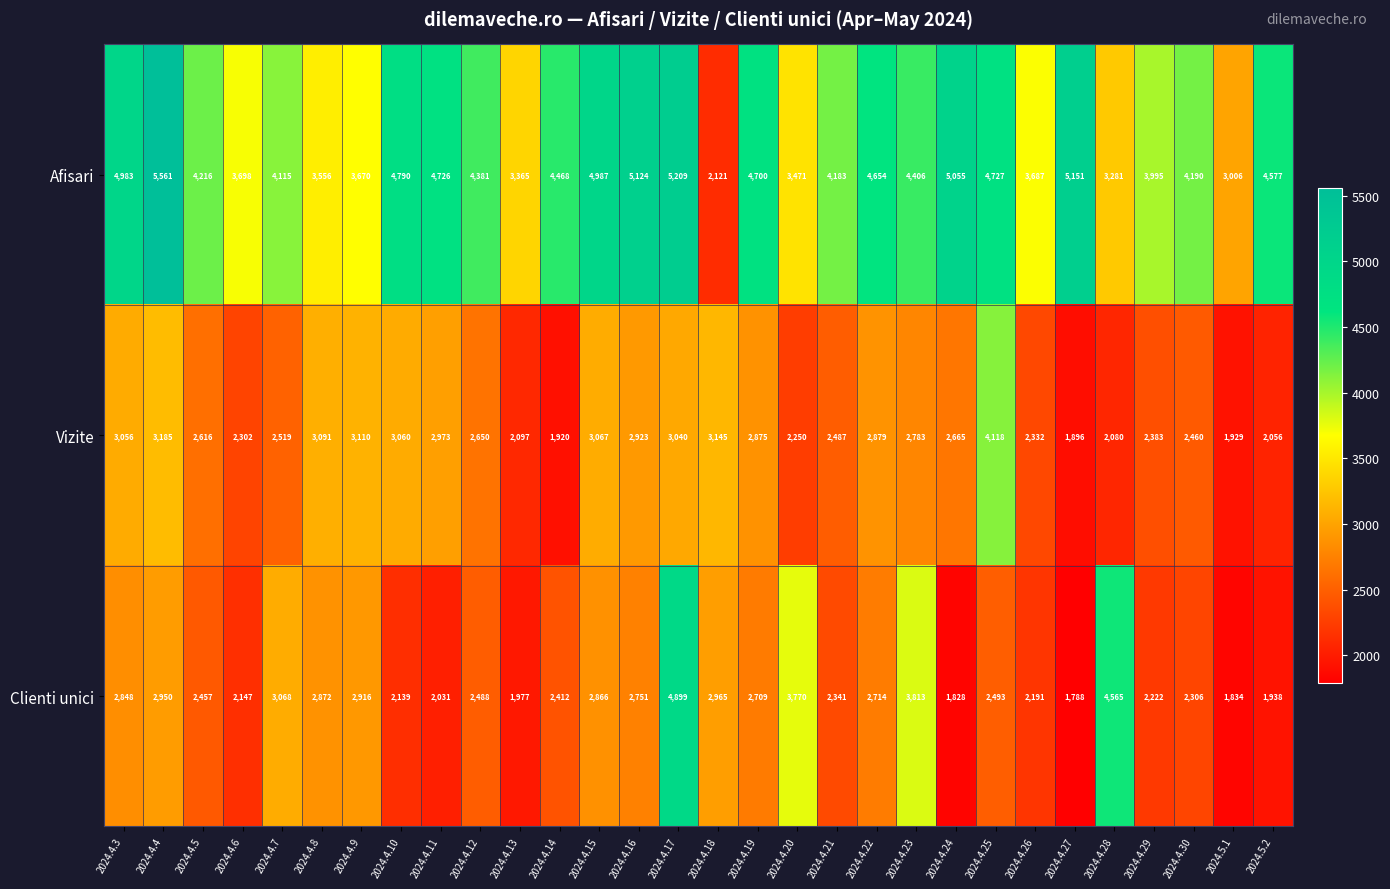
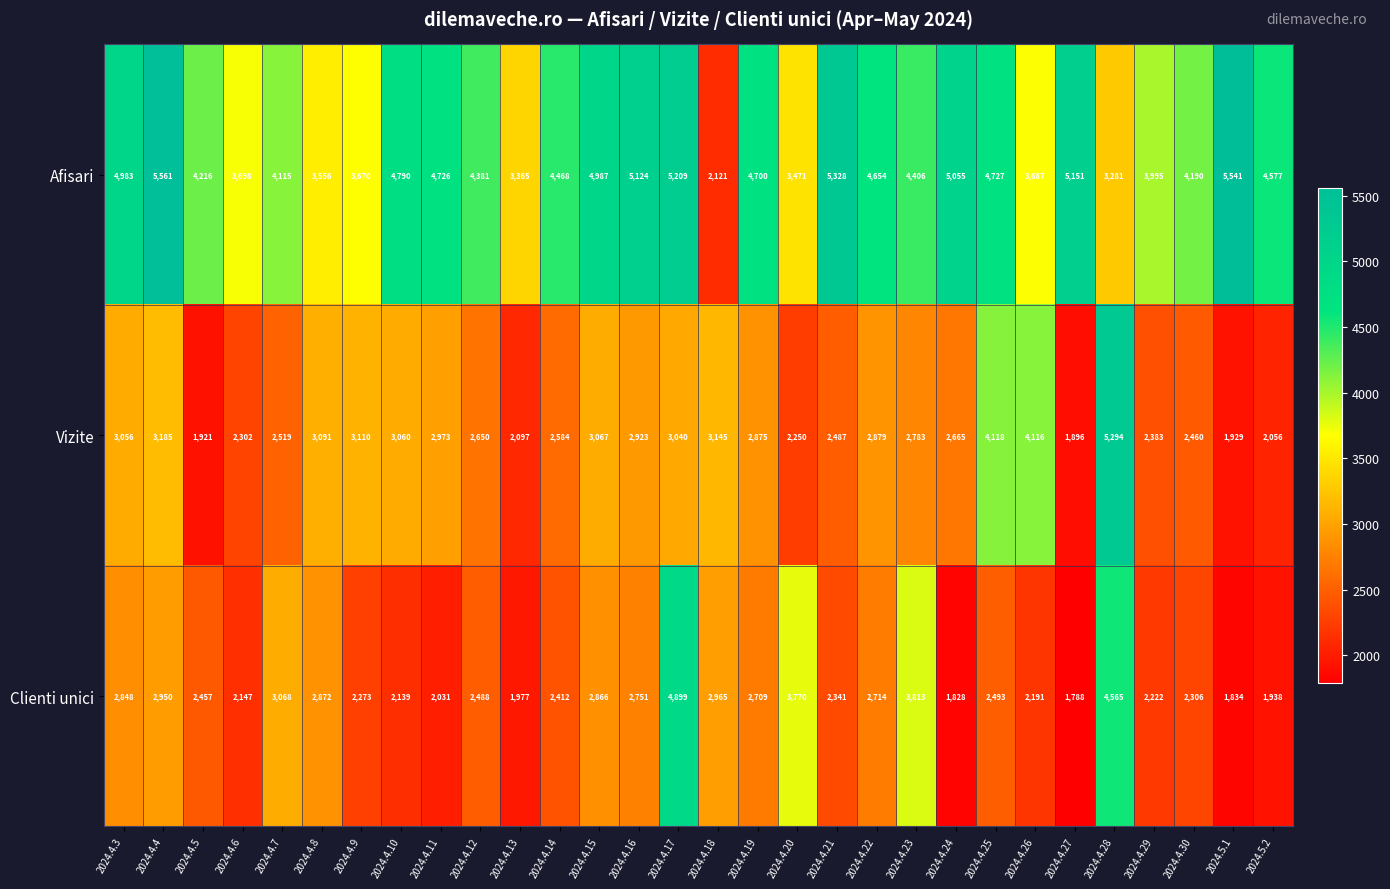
Afisari, 2024.4.21: 4,183 -> 5,328
Afisari, 2024.5.1: 3,006 -> 5,541
Vizite, 2024.4.5: 2,616 -> 1,921
Vizite, 2024.4.14: 1,920 -> 2,584
Vizite, 2024.4.26: 2,332 -> 4,116
Vizite, 2024.4.28: 2,080 -> 5,294
Clienti unici, 2024.4.9: 2,916 -> 2,273
